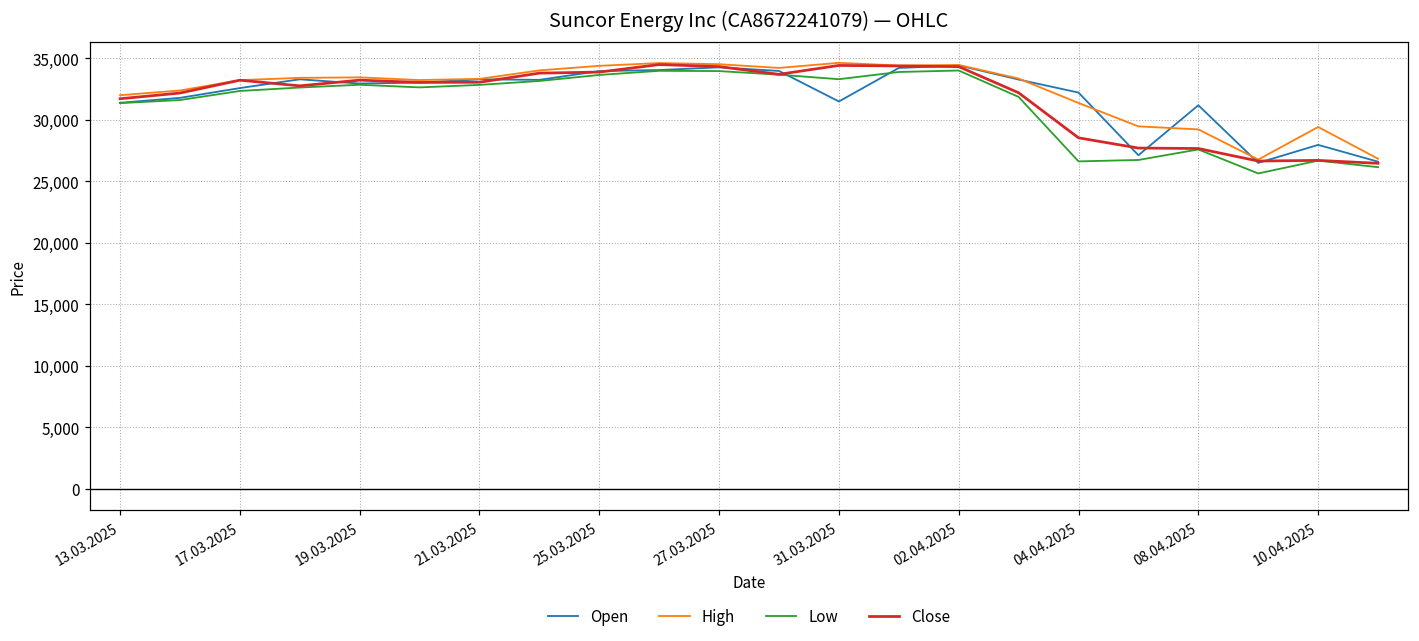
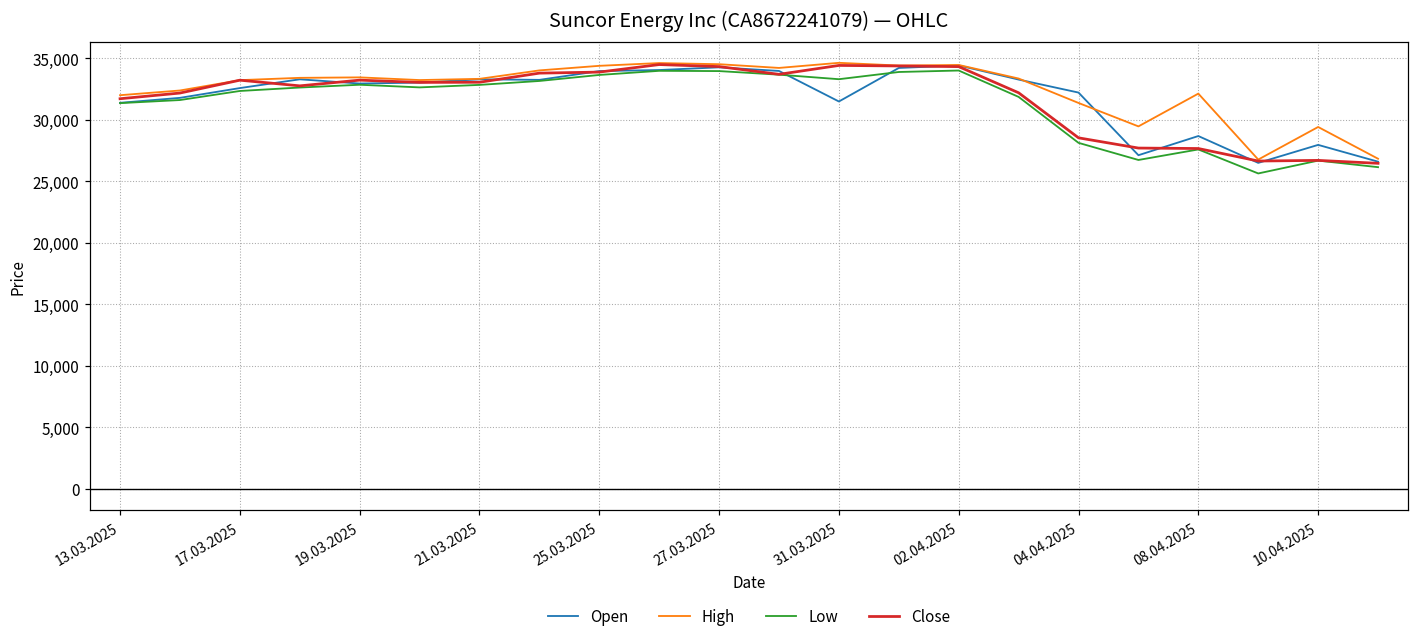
Low, 04.04.2025: 26,600 -> 28,100
Open, 08.04.2025: 31,200 -> 28,700
High, 08.04.2025: 29,200 -> 32,100
